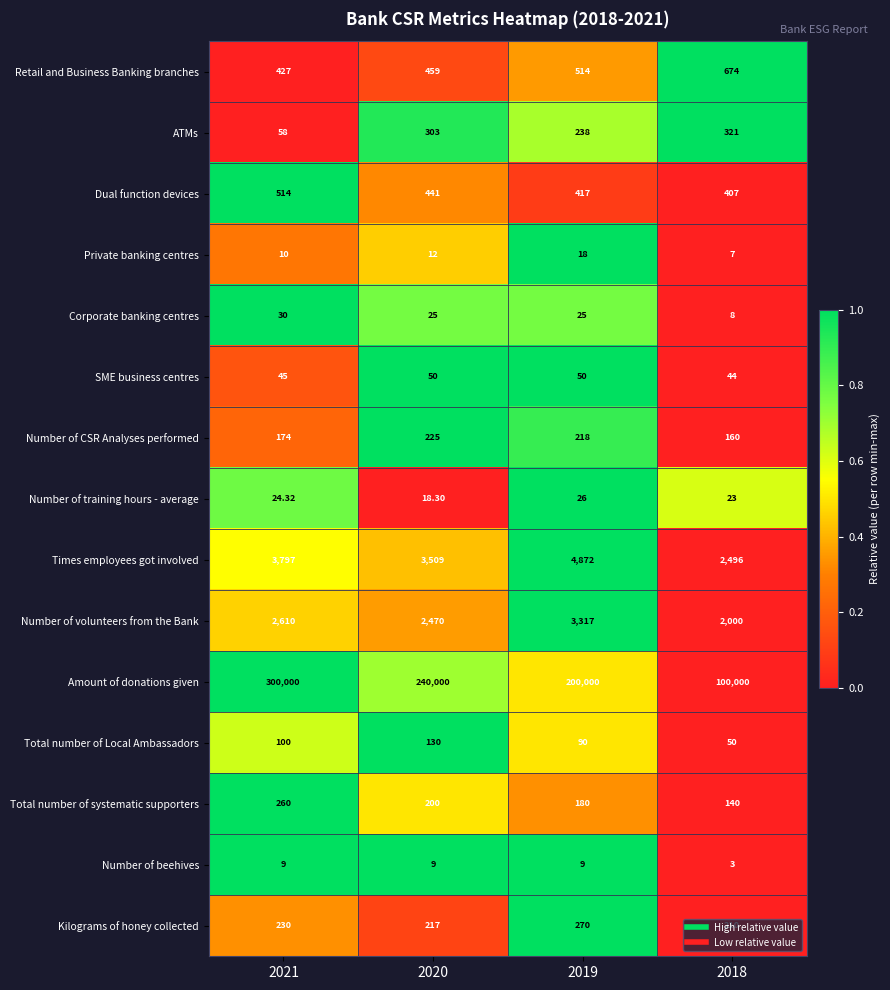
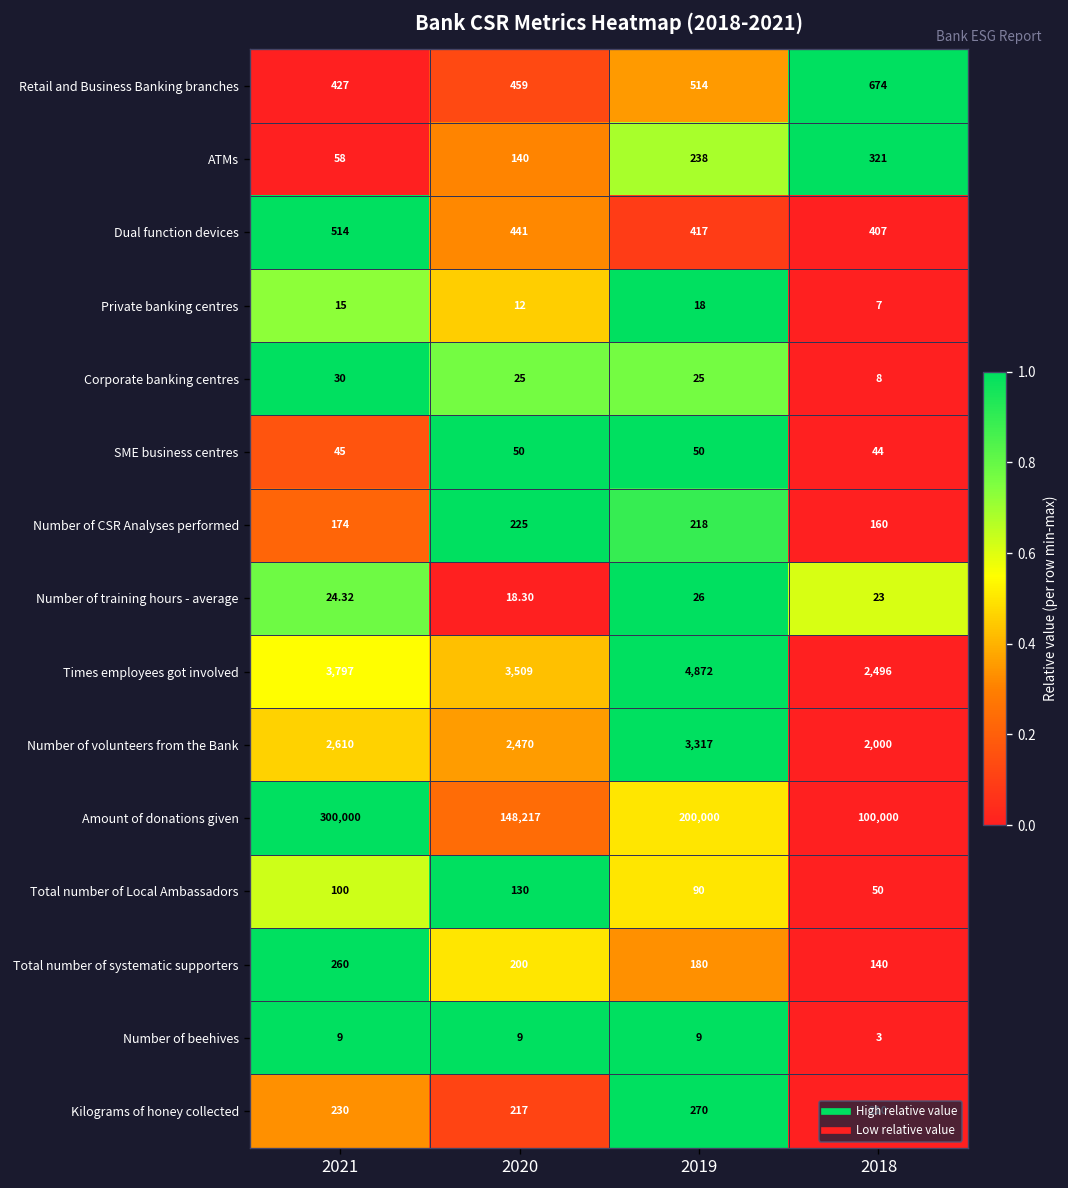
ATMs, 2020: 303 -> 140
Private banking centres, 2021: 10 -> 15
Amount of donations given, 2020: 240,000 -> 148,217
